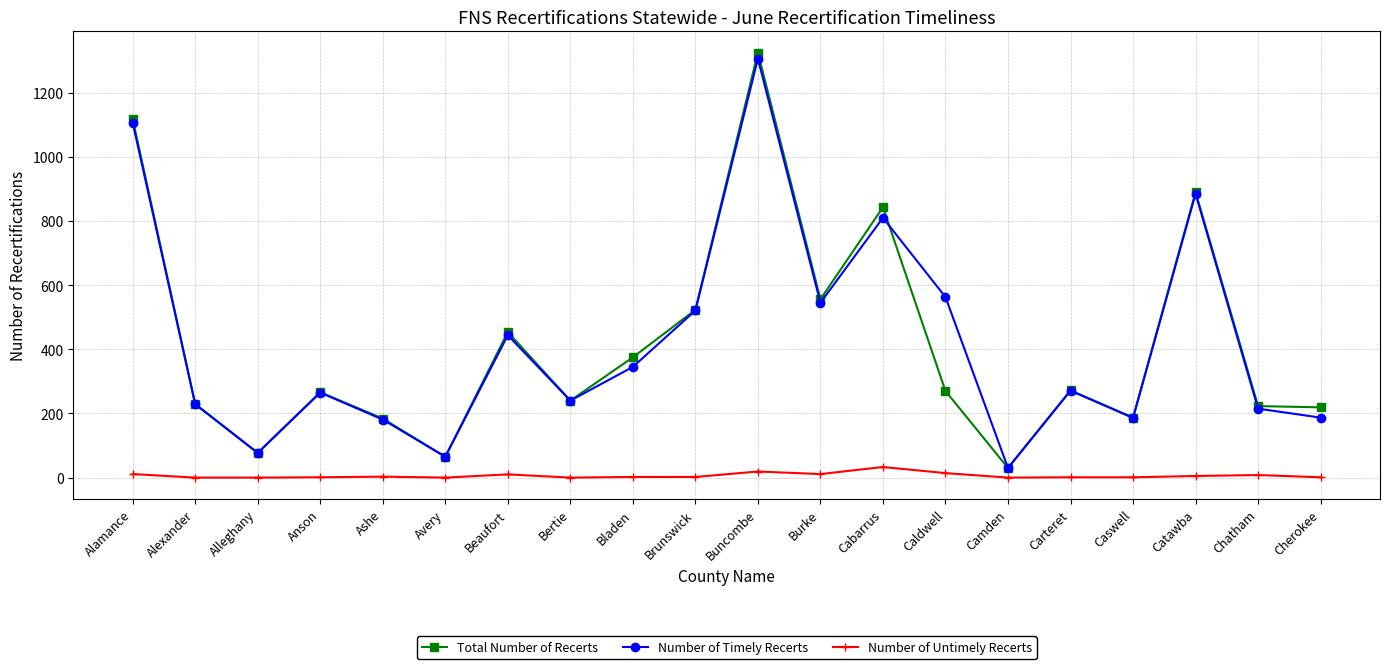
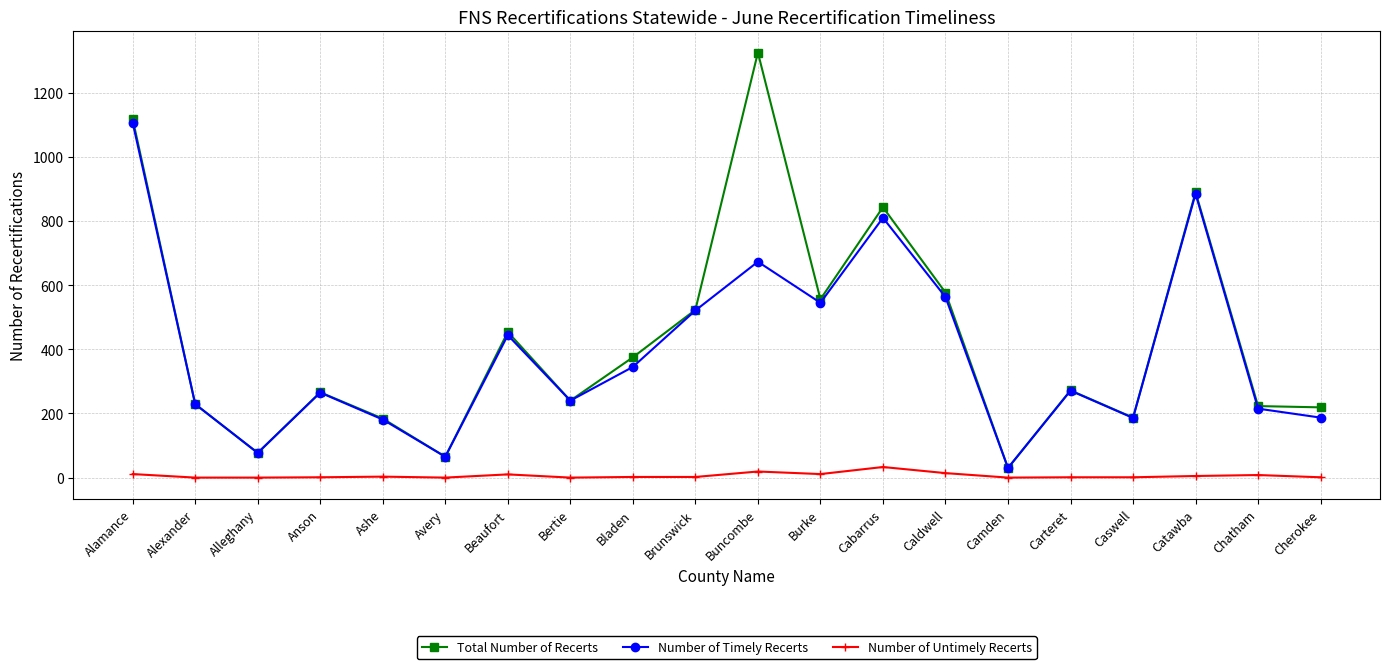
Number of Timely Recerts, Buncombe: 1310 -> 670
Total Number of Recerts, Caldwell: 270 -> 580
